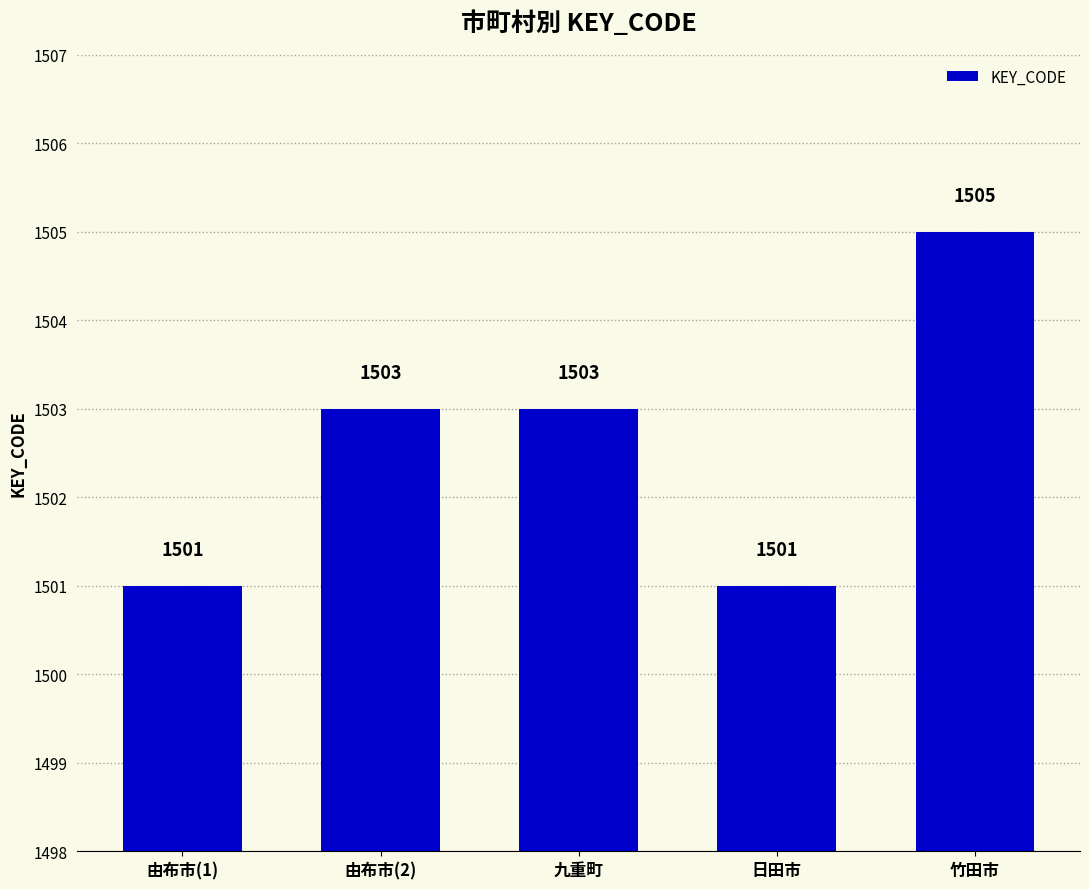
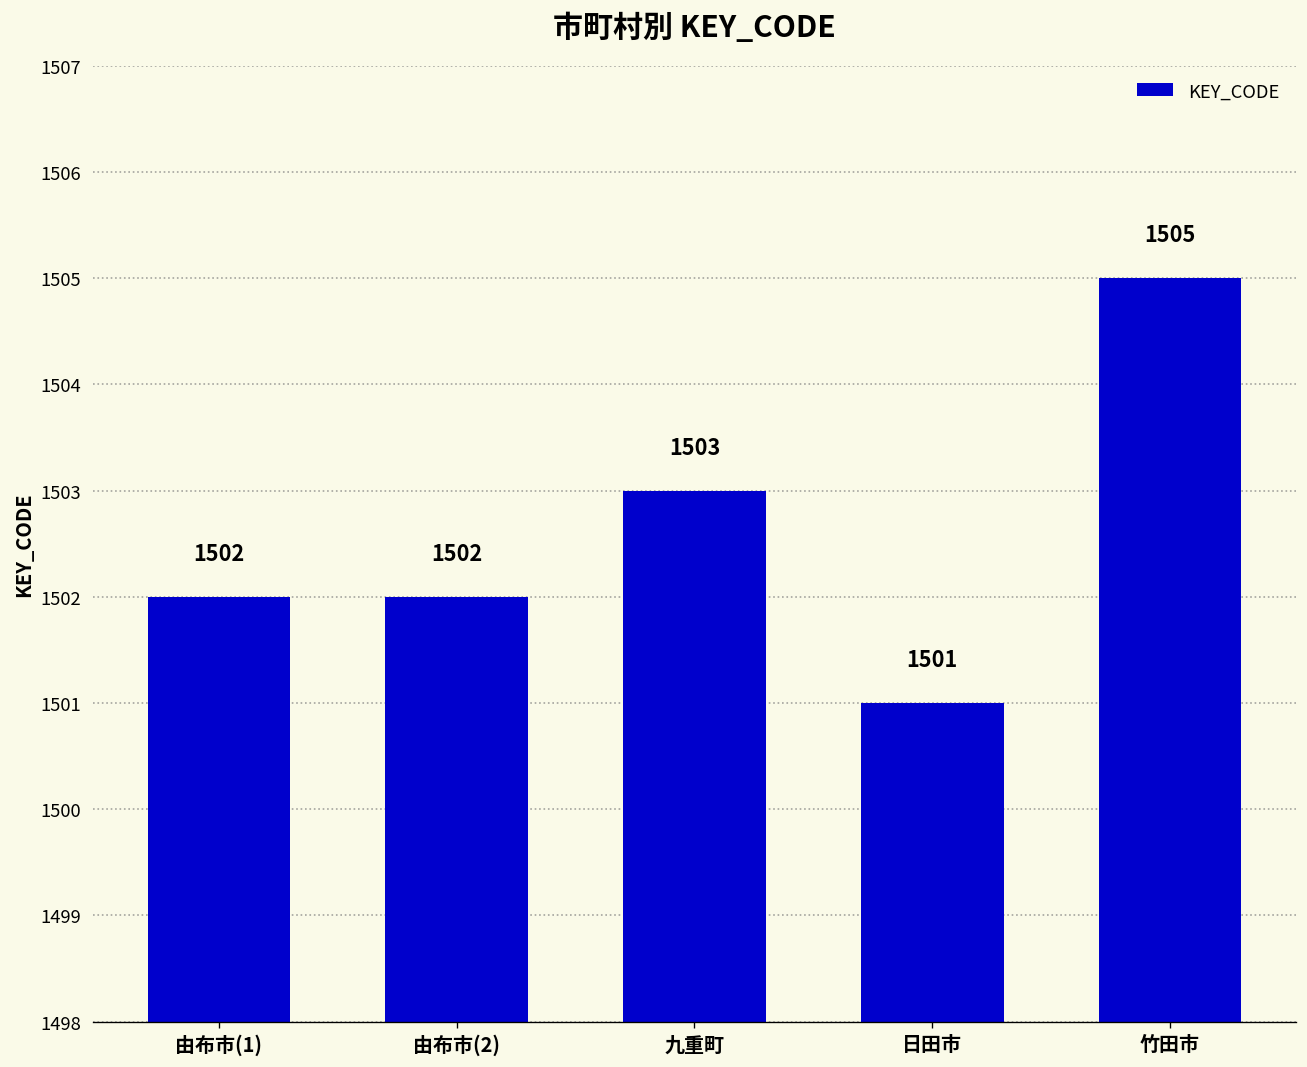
由布市(1): 1501 -> 1502
由布市(2): 1503 -> 1502
